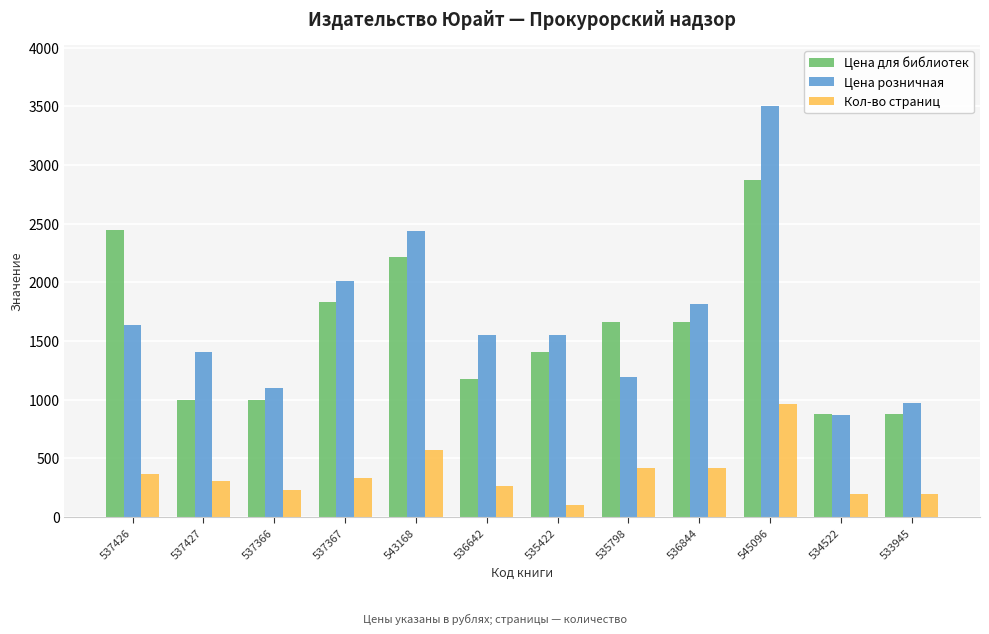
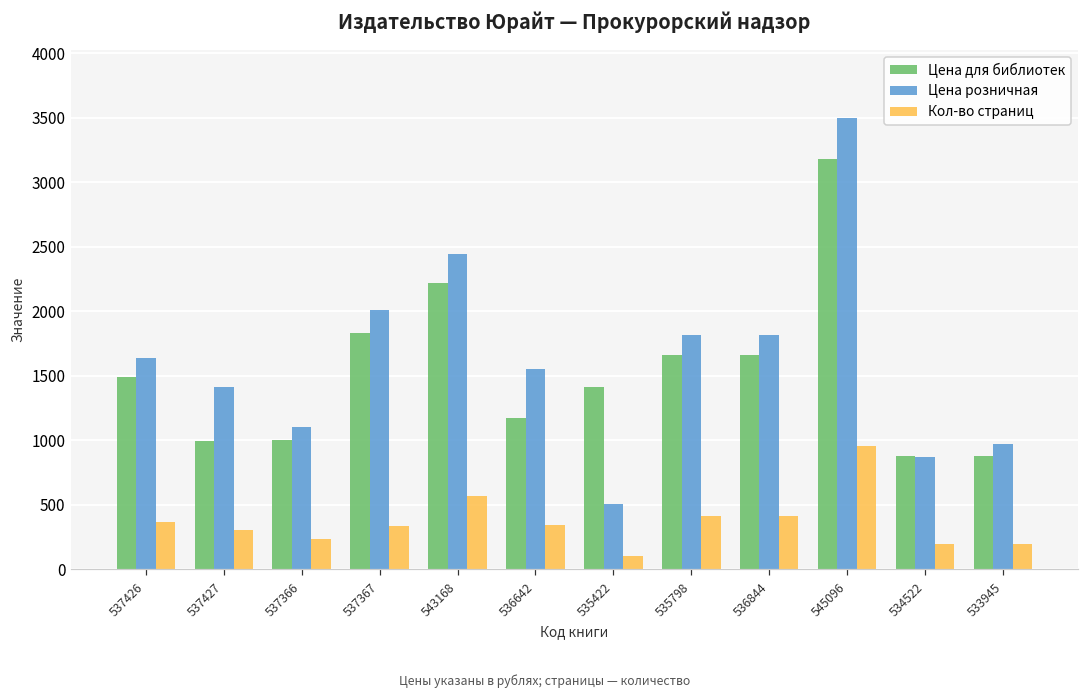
Цена для библиотек, 537426: 2450 -> 1490
Кол-во страниц, 536642: 270 -> 340
Цена розничная, 535422: 1550 -> 500
Цена розничная, 535798: 1190 -> 1820
Цена для библиотек, 545096: 2870 -> 3180
